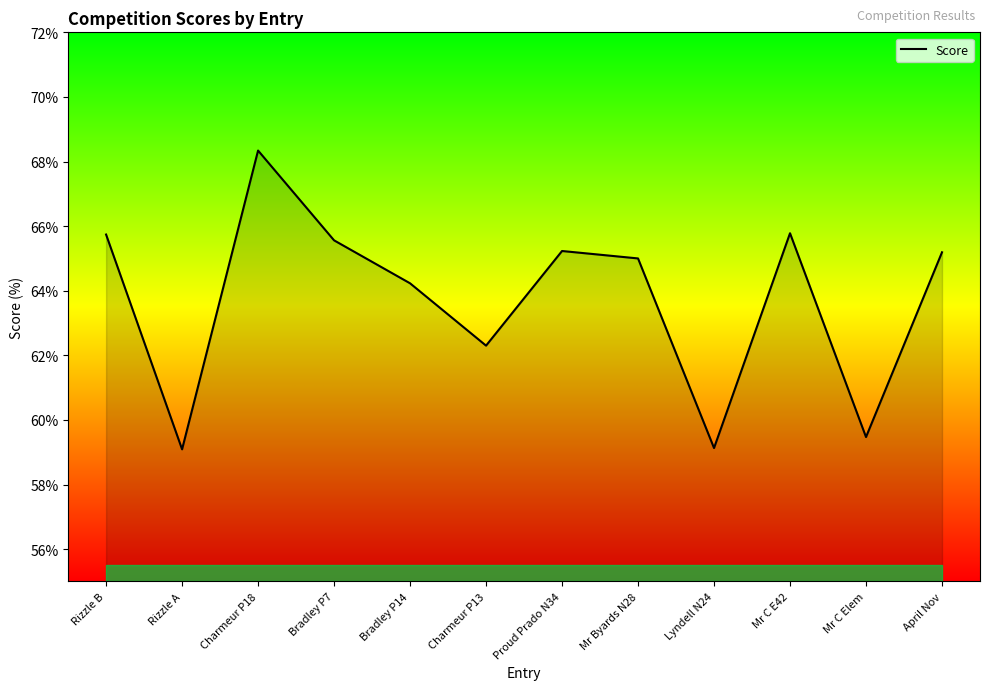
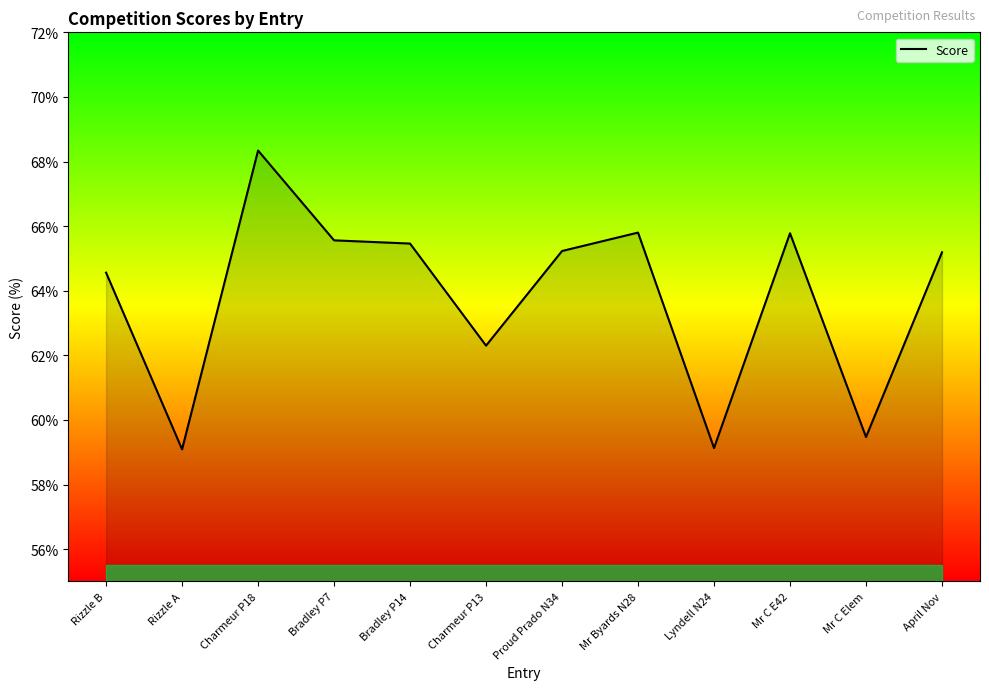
Score, Rizzle B: 65.7% -> 64.6%
Score, Bradley P14: 64.2% -> 65.5%
Score, Mr Byards N28: 65.0% -> 65.8%
